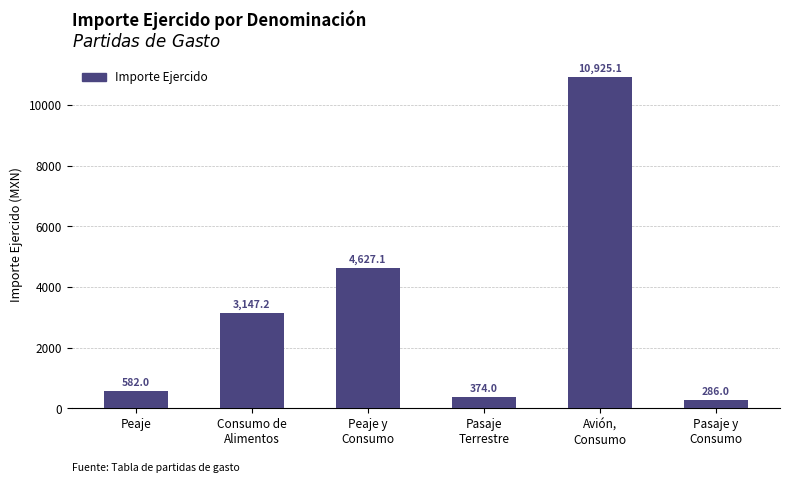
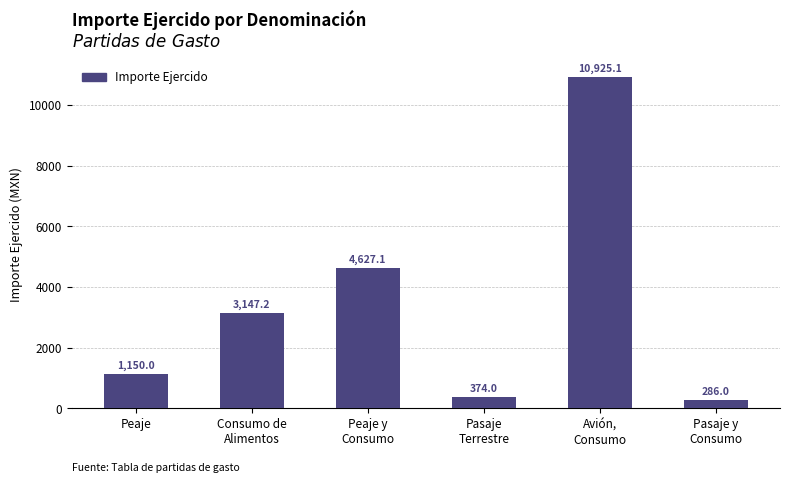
Peaje: 582.0 -> 1,150.0
